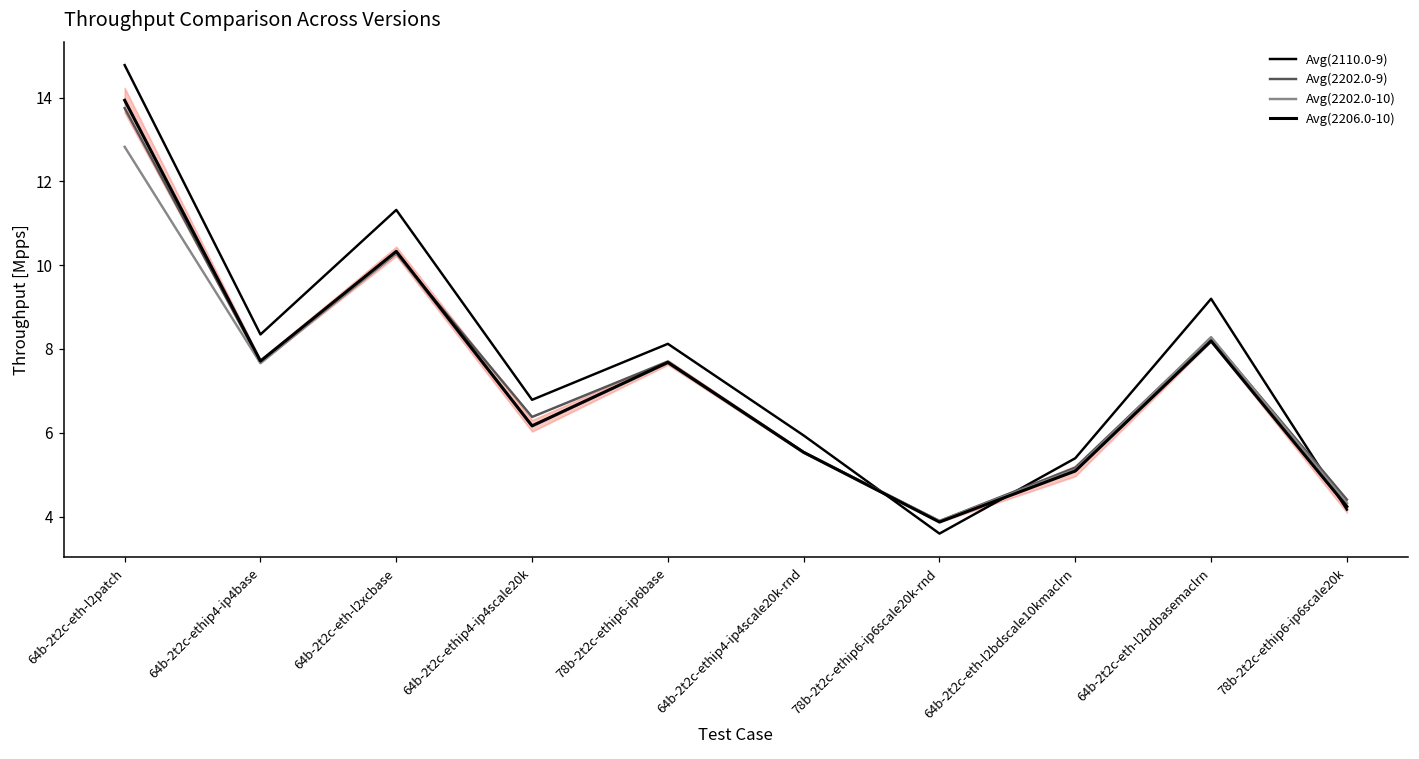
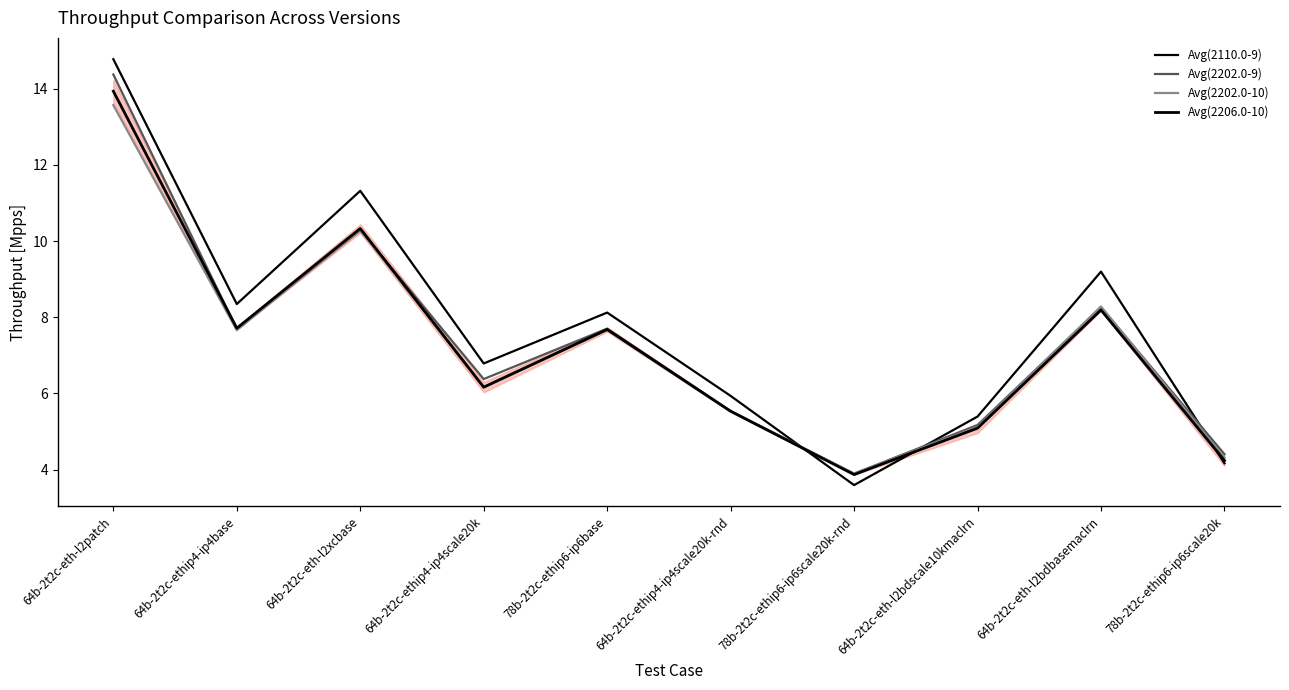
Avg(2202.0-9), 64b-2t2c-eth-l2patch: 13.7 -> 14.4
Avg(2202.0-10), 64b-2t2c-eth-l2patch: 12.8 -> 13.6
